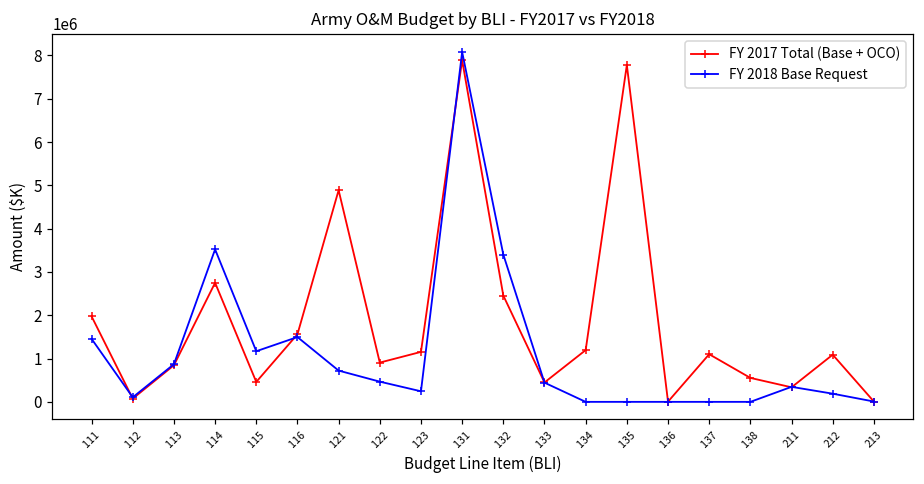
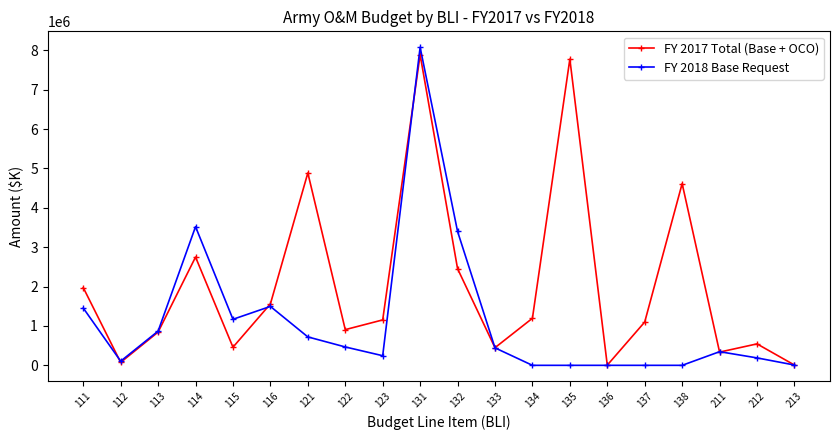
FY 2017 Total (Base + OCO), 138: 600000 -> 4600000
FY 2017 Total (Base + OCO), 212: 1100000 -> 500000
